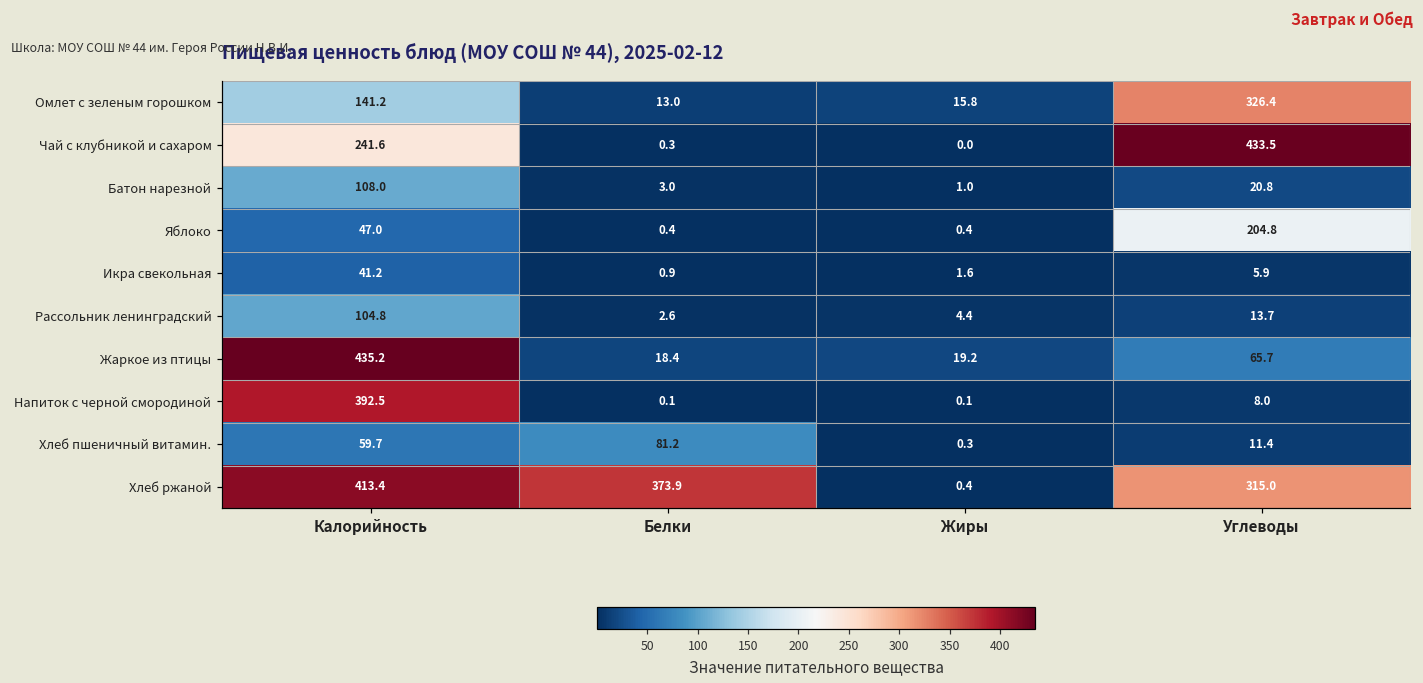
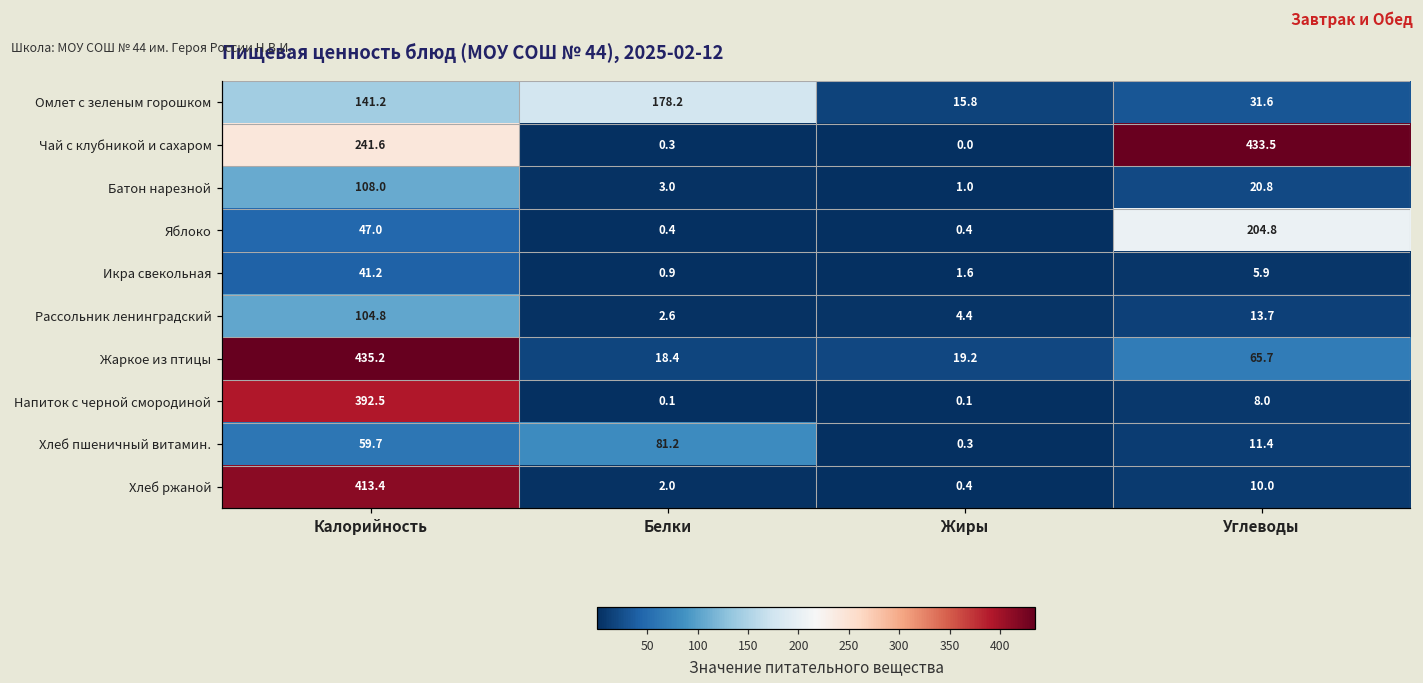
Омлет с зеленым горошком, Белки: 13.0 -> 178.2
Омлет с зеленым горошком, Углеводы: 326.4 -> 31.6
Хлеб ржаной, Белки: 373.9 -> 2.0
Хлеб ржаной, Углеводы: 315.0 -> 10.0
